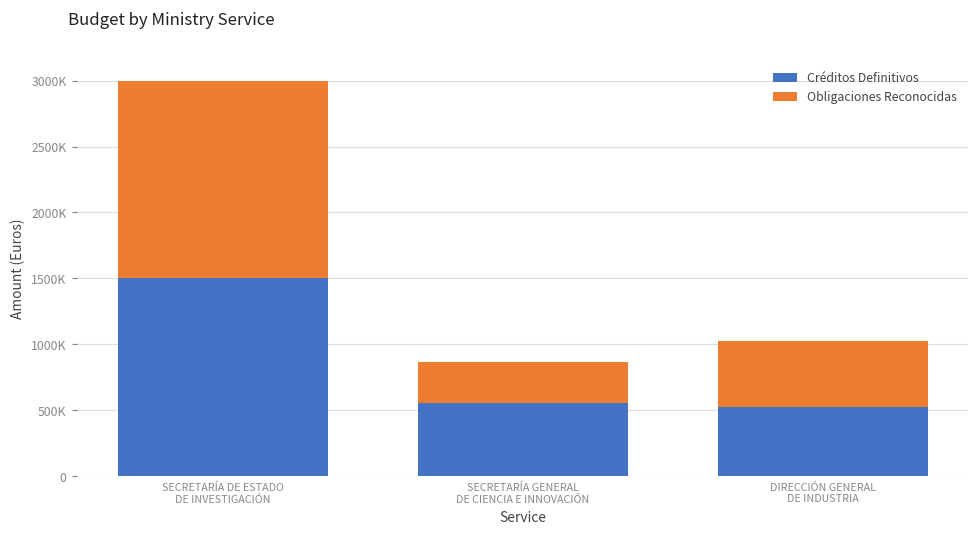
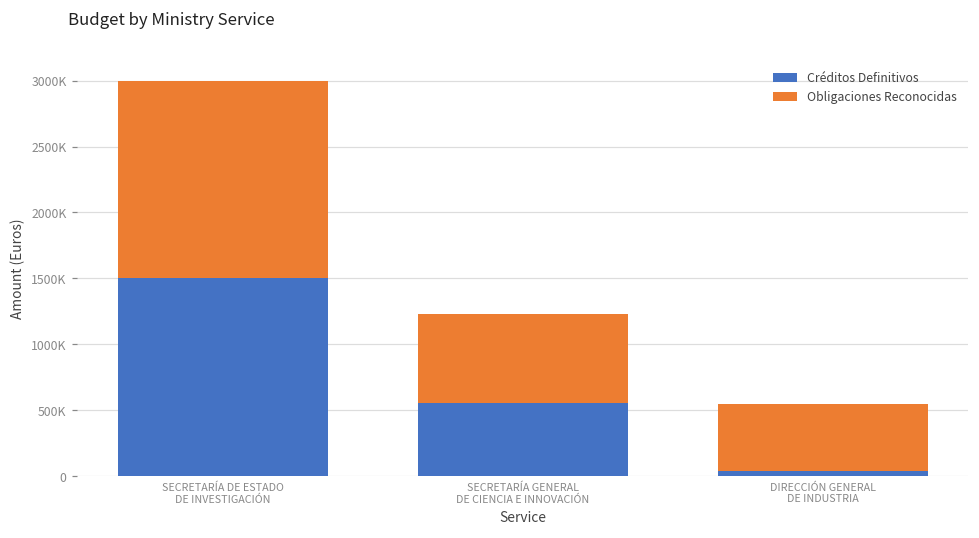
Obligaciones Reconocidas, SECRETARÍA GENERAL DE CIENCIA E INNOVACIÓN: 310000 -> 680000
Créditos Definitivos, DIRECCIÓN GENERAL DE INDUSTRIA: 520000 -> 40000
